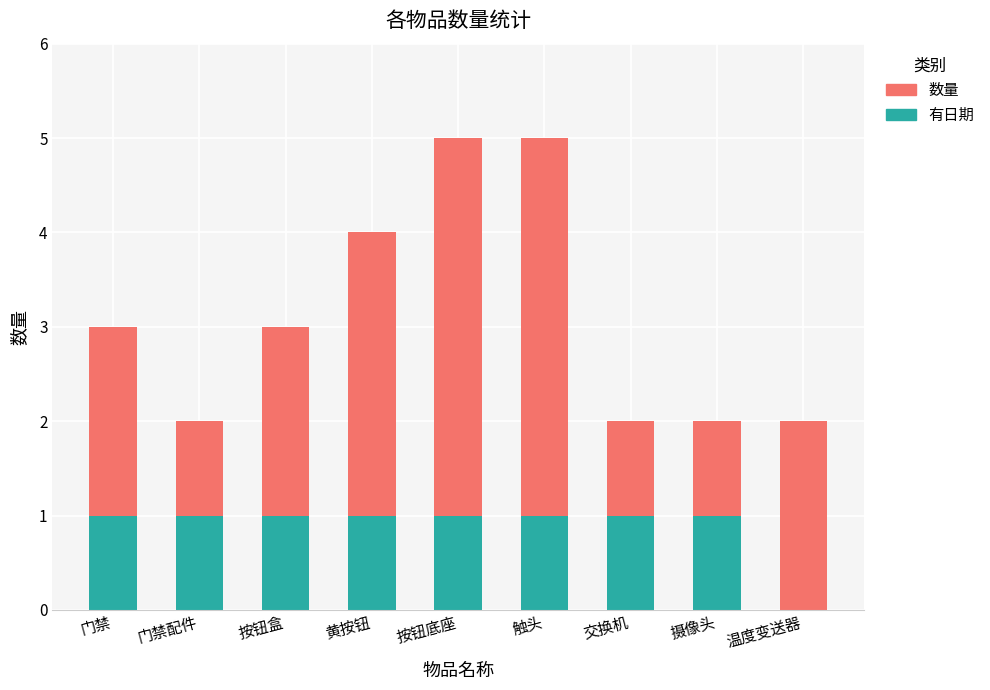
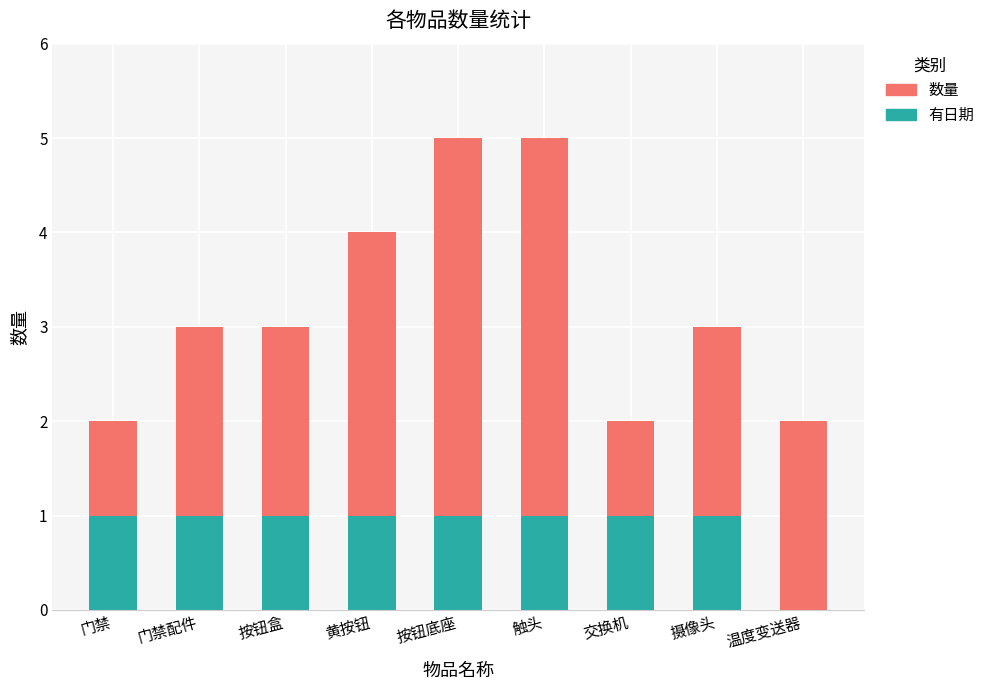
数量, 门禁: 2 -> 1
数量, 门禁配件: 1 -> 2
数量, 摄像头: 1 -> 2
